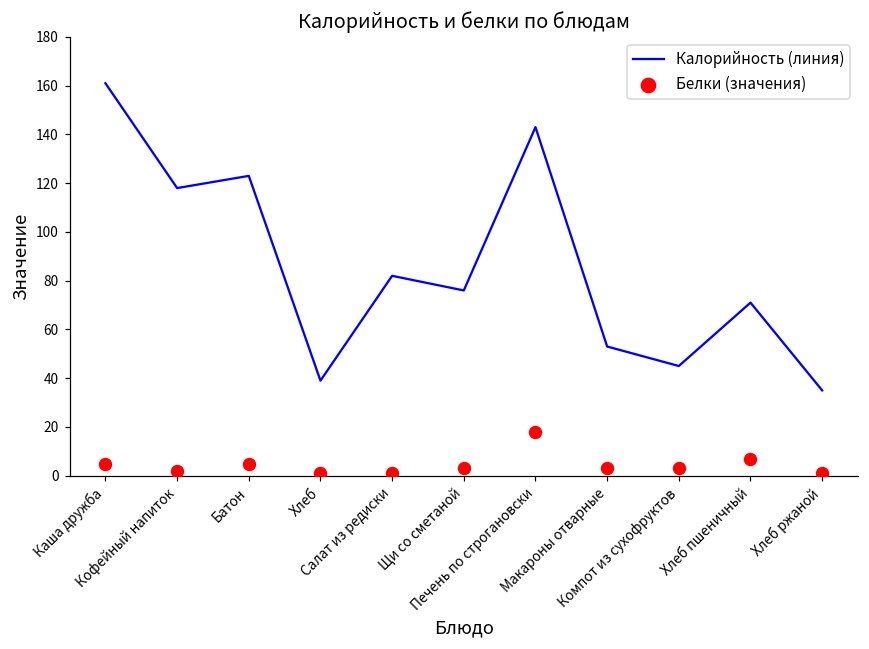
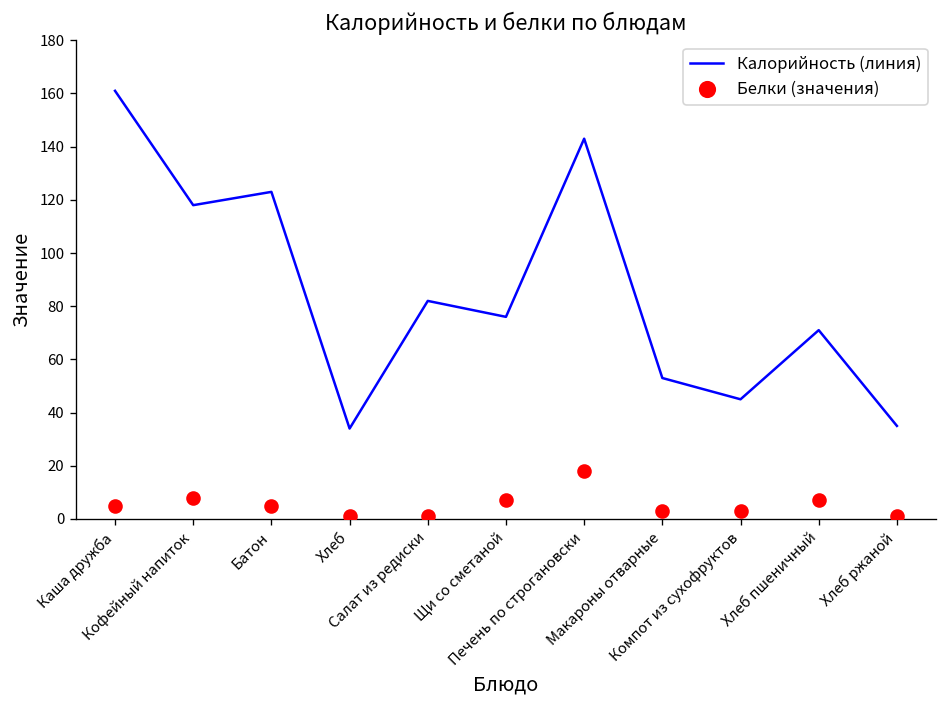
Белки (значения), Кофейный напиток: 2 -> 8
Калорийность (линия), Хлеб: 39 -> 34
Белки (значения), Щи со сметаной: 3 -> 7
